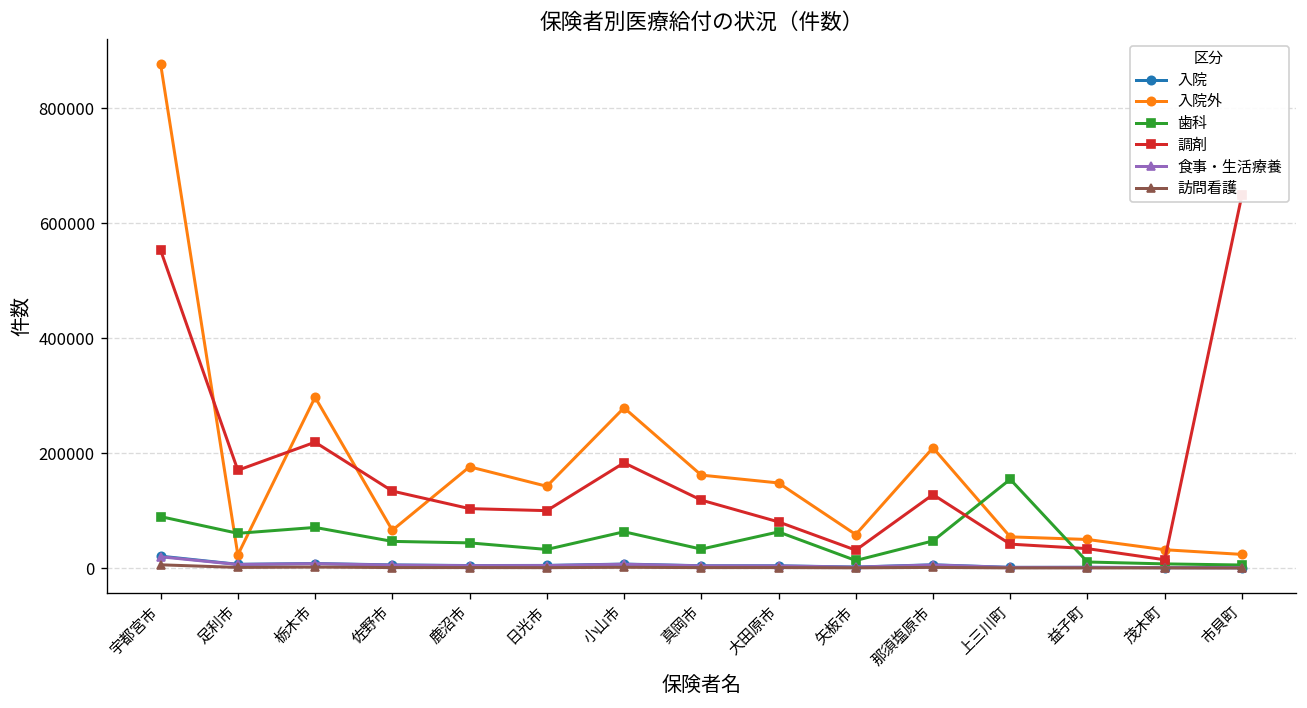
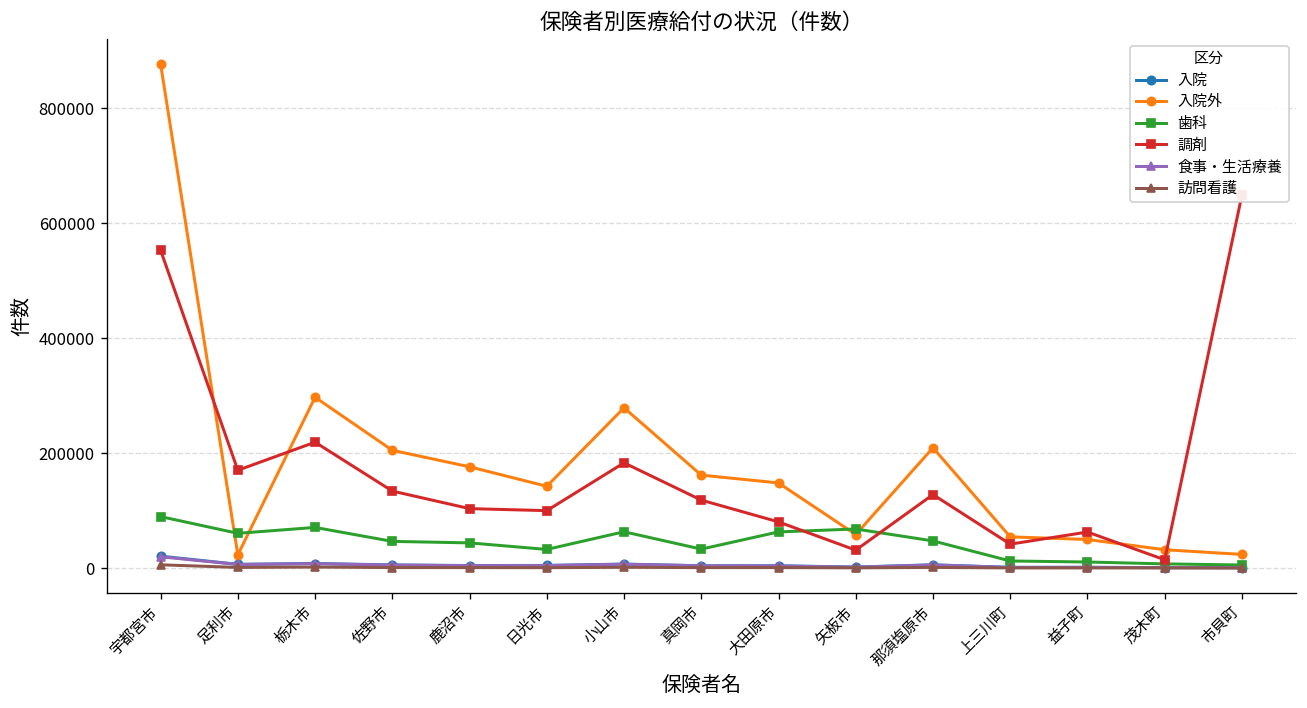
入院外, 佐野市: 70000 -> 200000
歯科, 矢板市: 10000 -> 70000
歯科, 上三川町: 150000 -> 10000
調剤, 益子町: 30000 -> 60000
